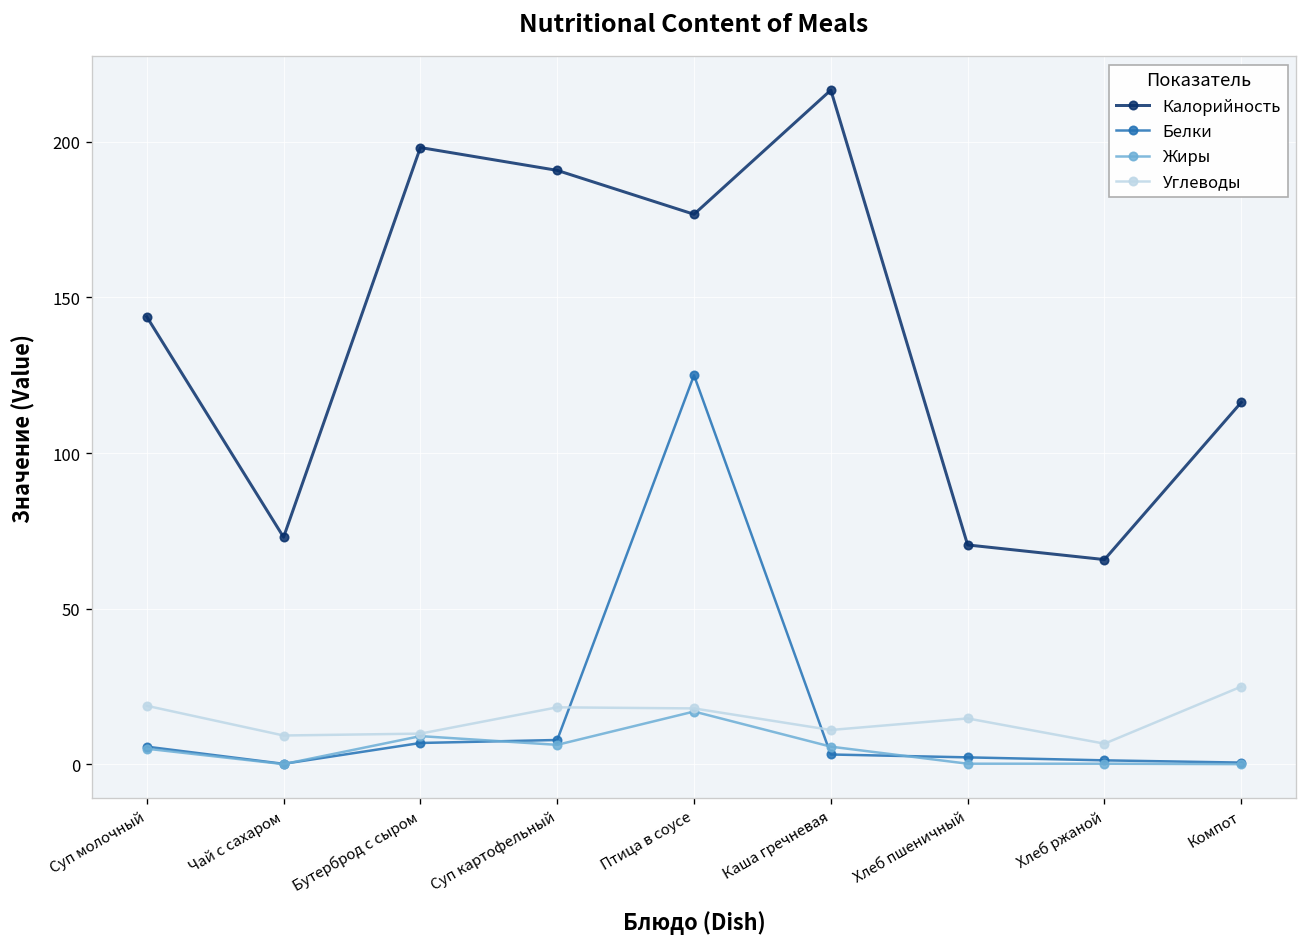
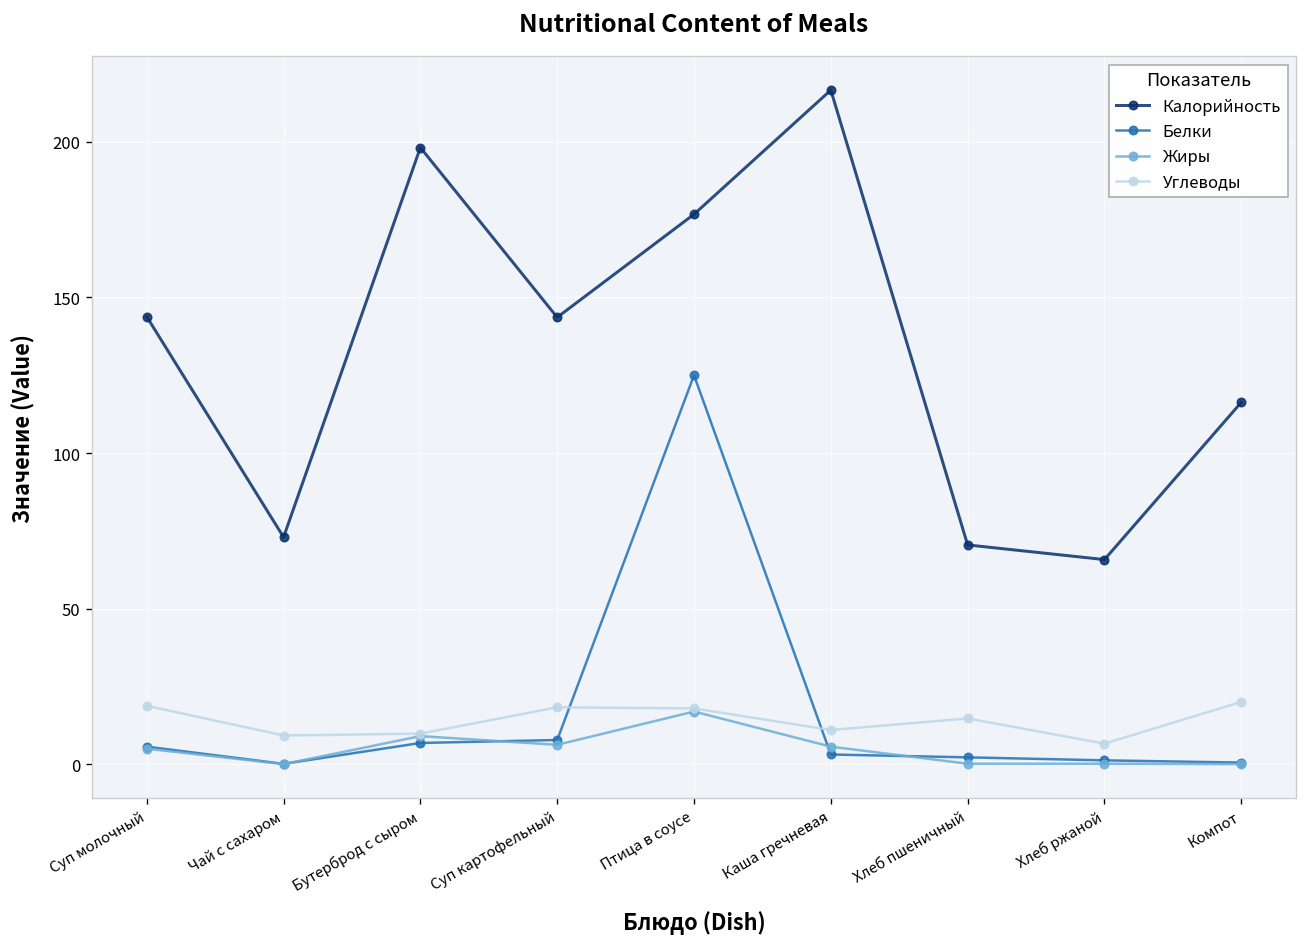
Калорийность, Суп картофельный: 191 -> 144
Углеводы, Компот: 25 -> 20
